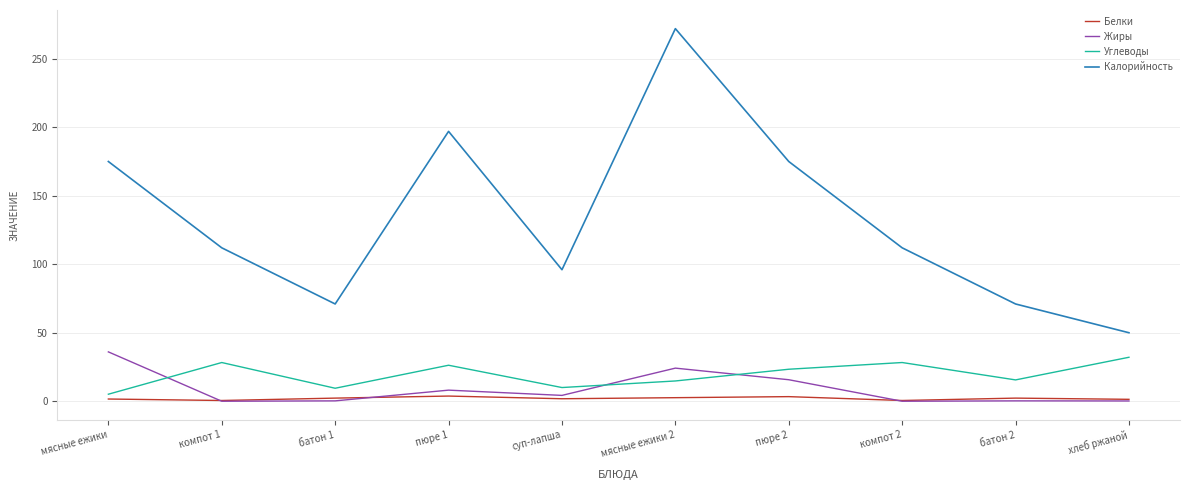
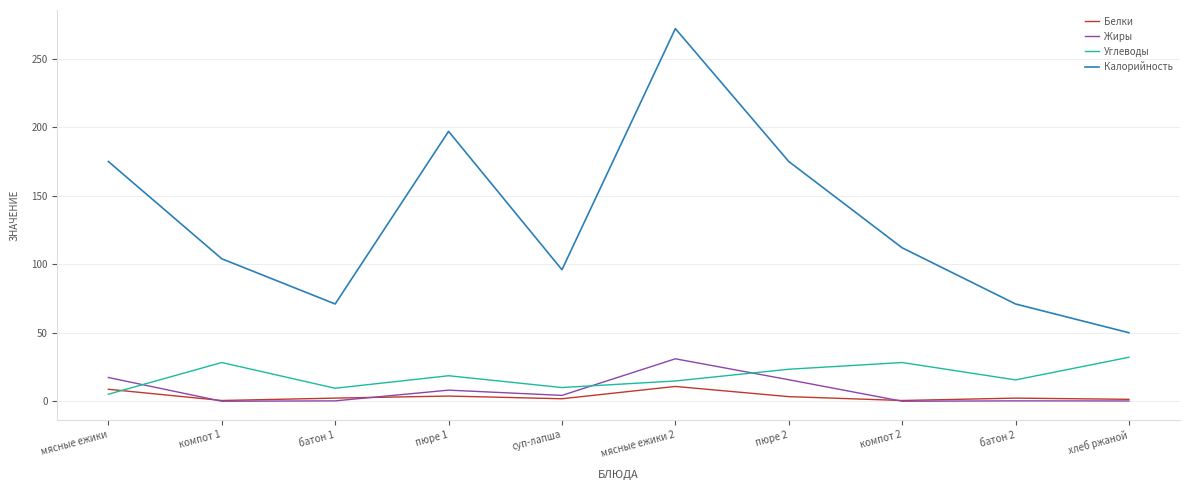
Белки, мясные ежики: 2 -> 9
Жиры, мясные ежики: 36 -> 17
Калорийность, компот 1: 112 -> 104
Углеводы, пюре 1: 26 -> 19
Белки, мясные ежики 2: 3 -> 11
Жиры, мясные ежики 2: 24 -> 31
